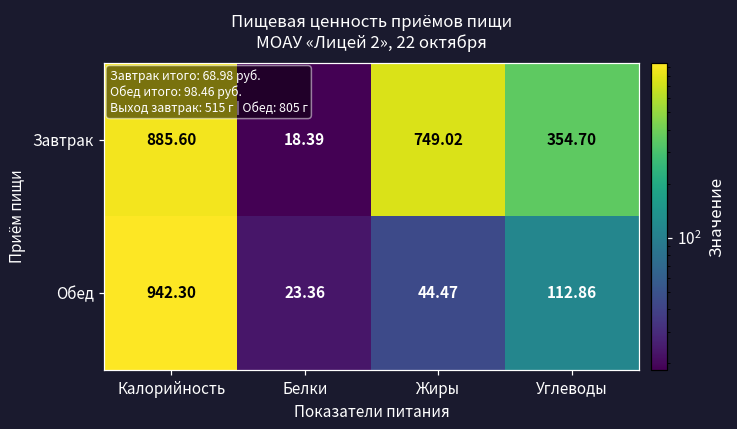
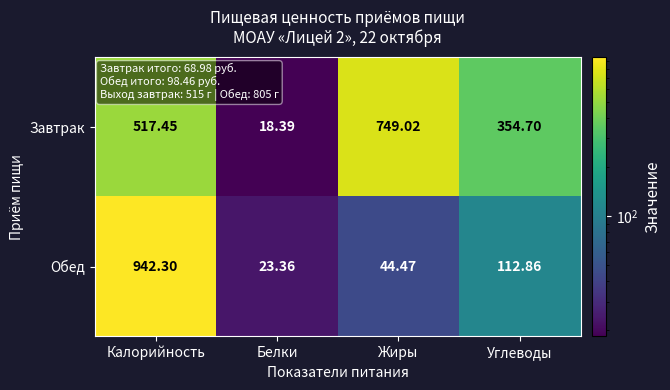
Завтрак, Калорийность: 885.60 -> 517.45
